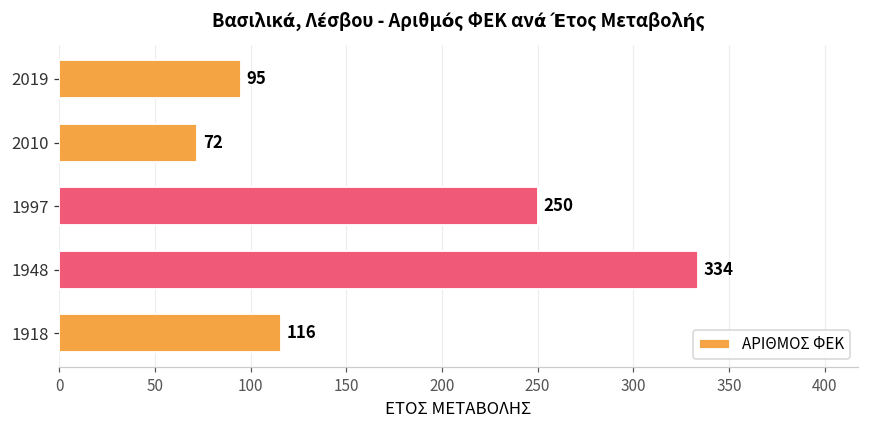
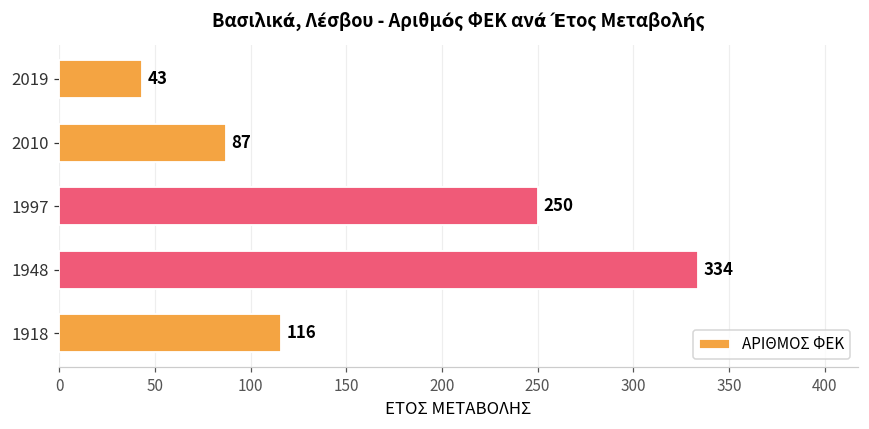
2019: 95 -> 43
2010: 72 -> 87
